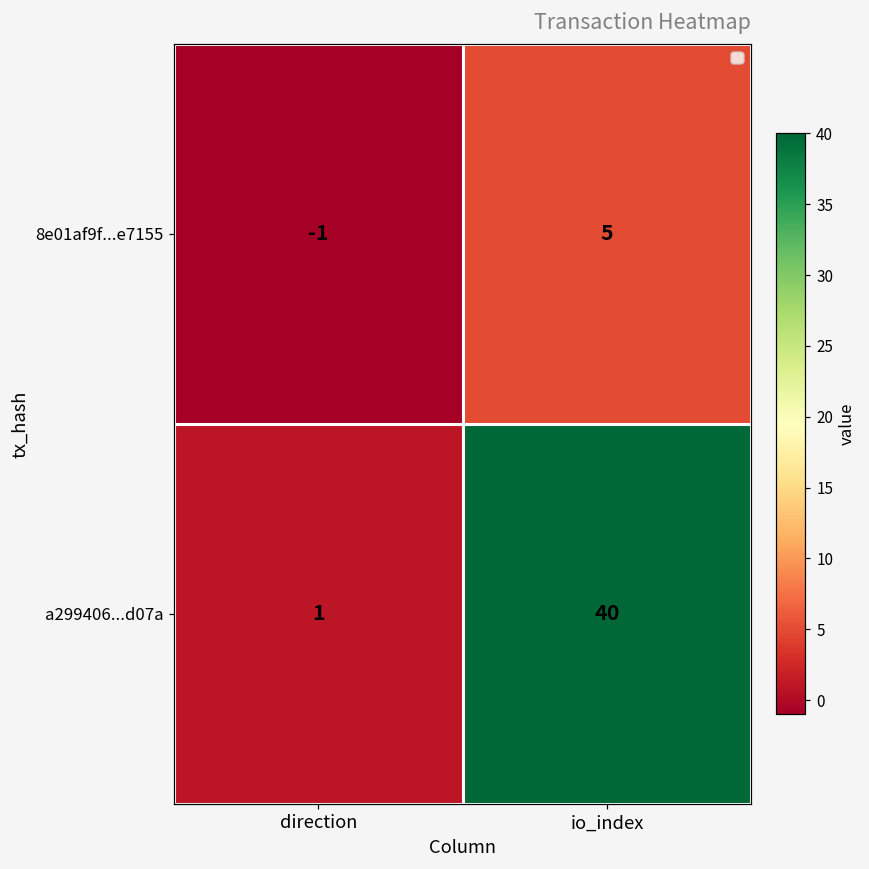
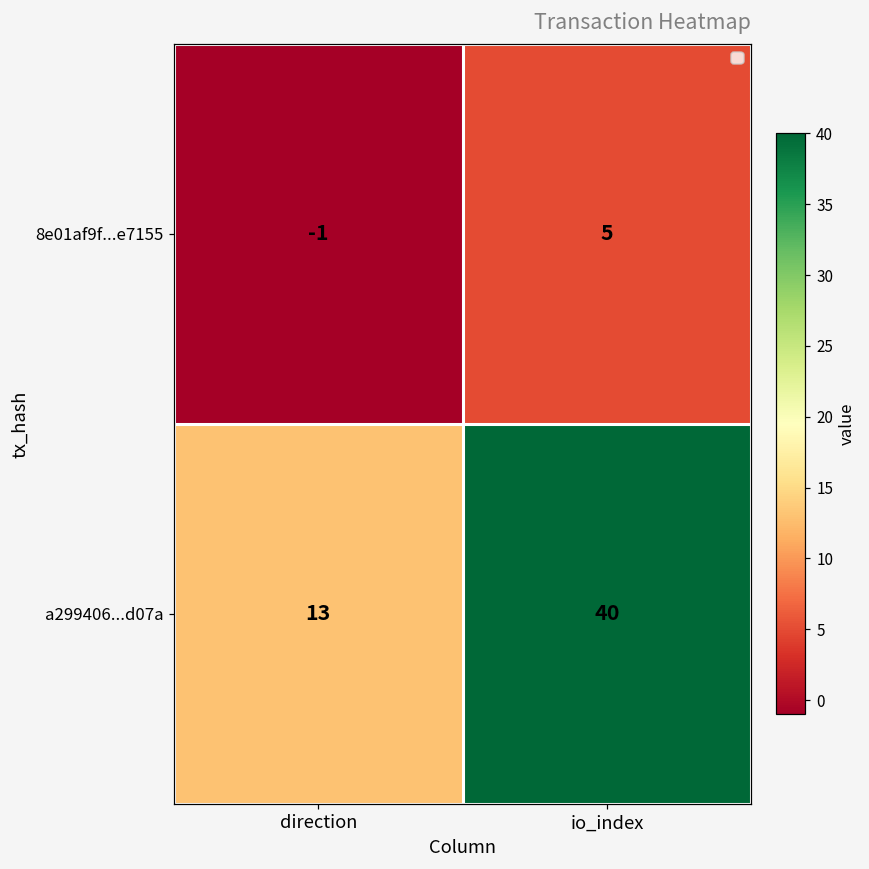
a299406...d07a, direction: 1 -> 13
